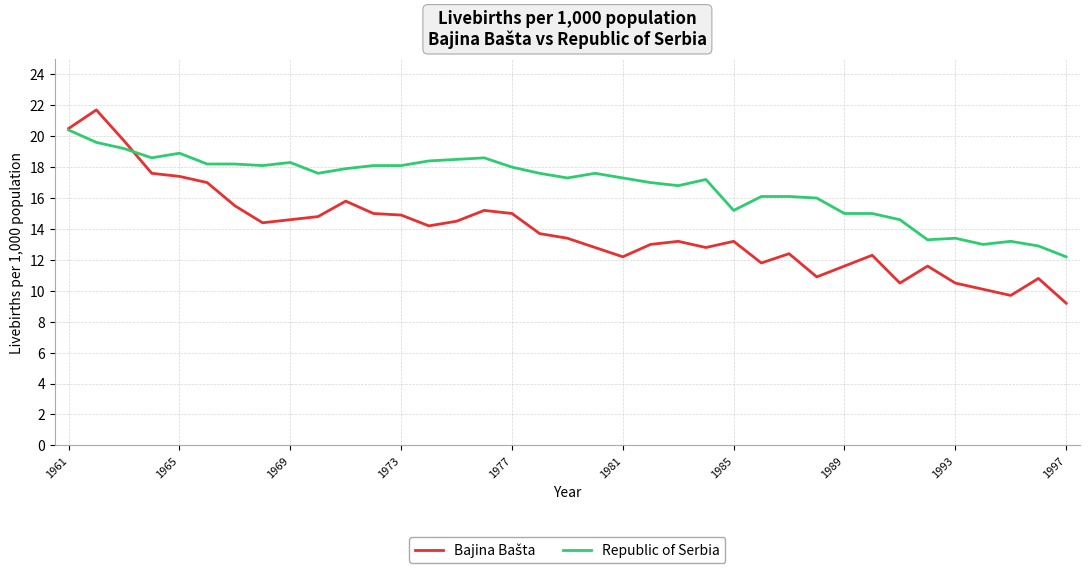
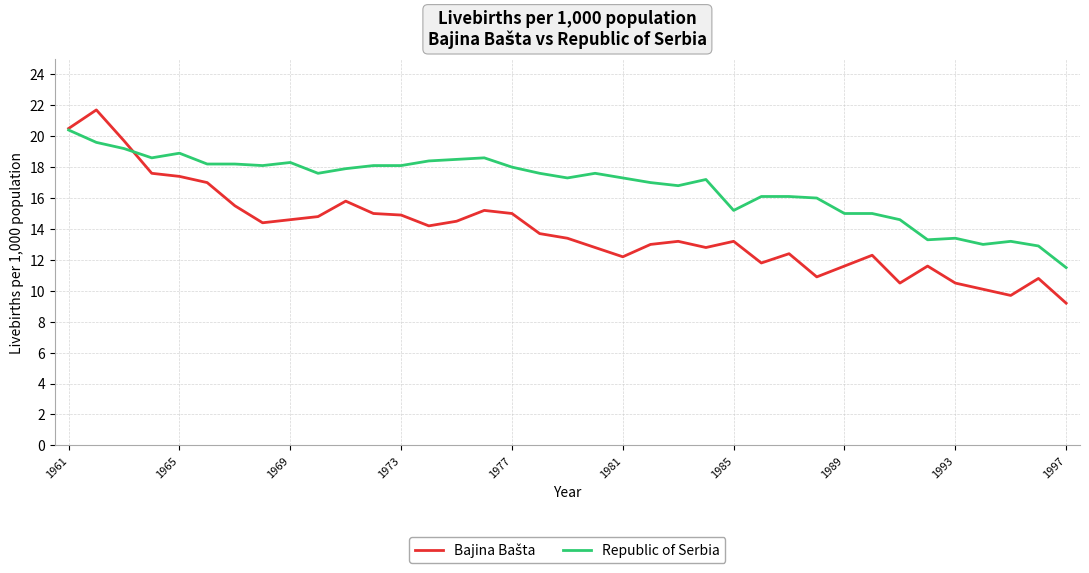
Republic of Serbia, 1997: 12.2 -> 11.5
